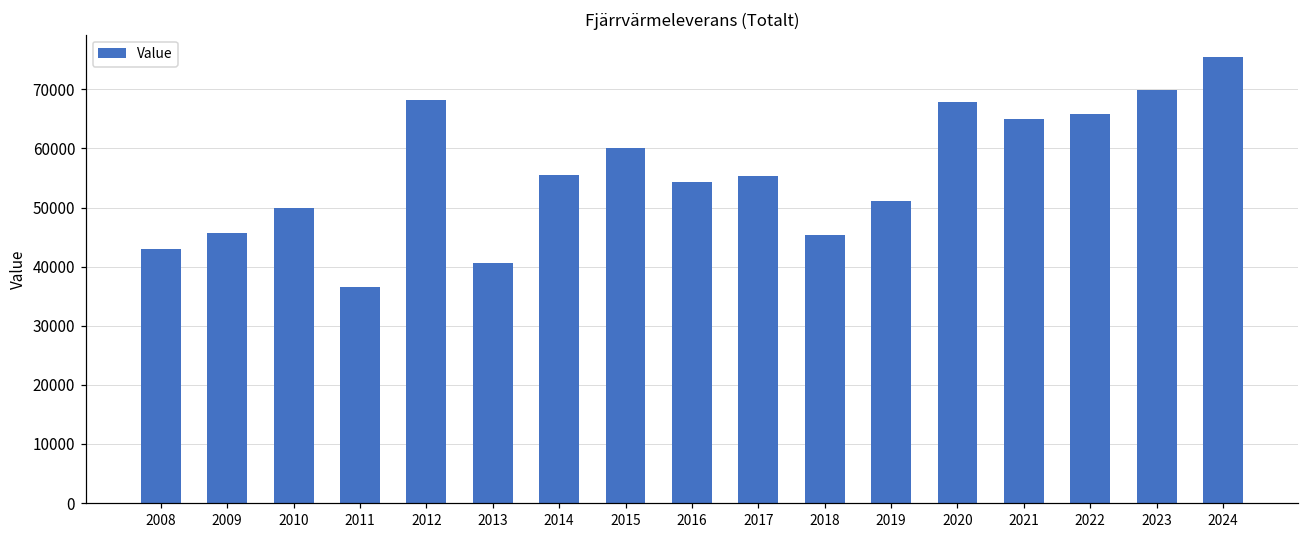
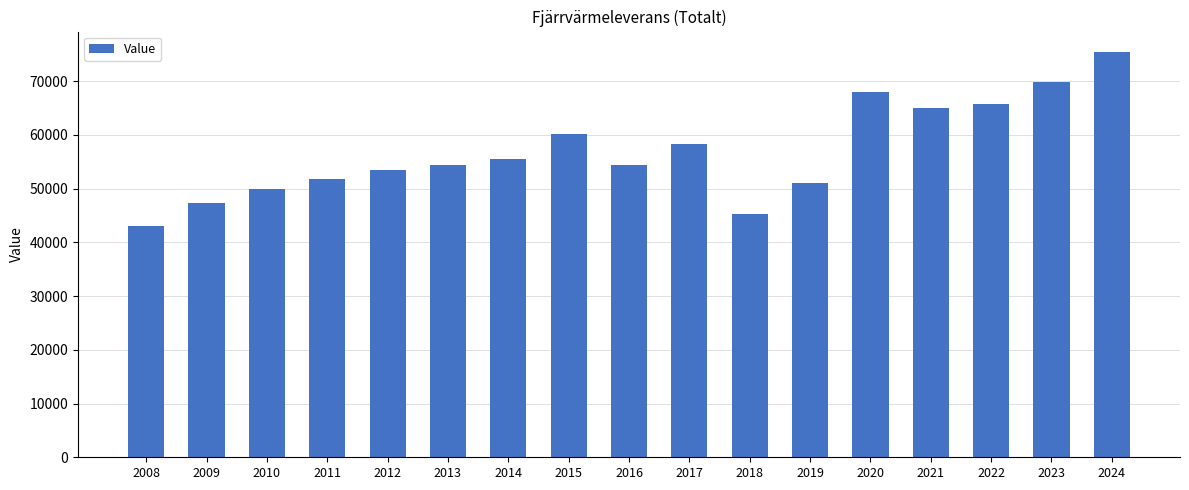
2009: 46000 -> 47000
2011: 37000 -> 52000
2012: 68000 -> 53000
2013: 41000 -> 54000
2017: 55000 -> 58000
